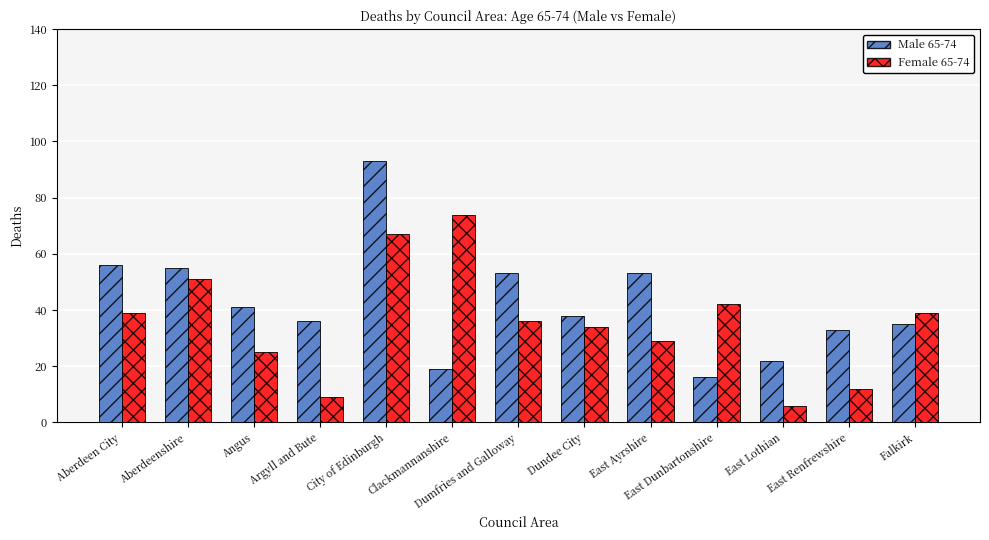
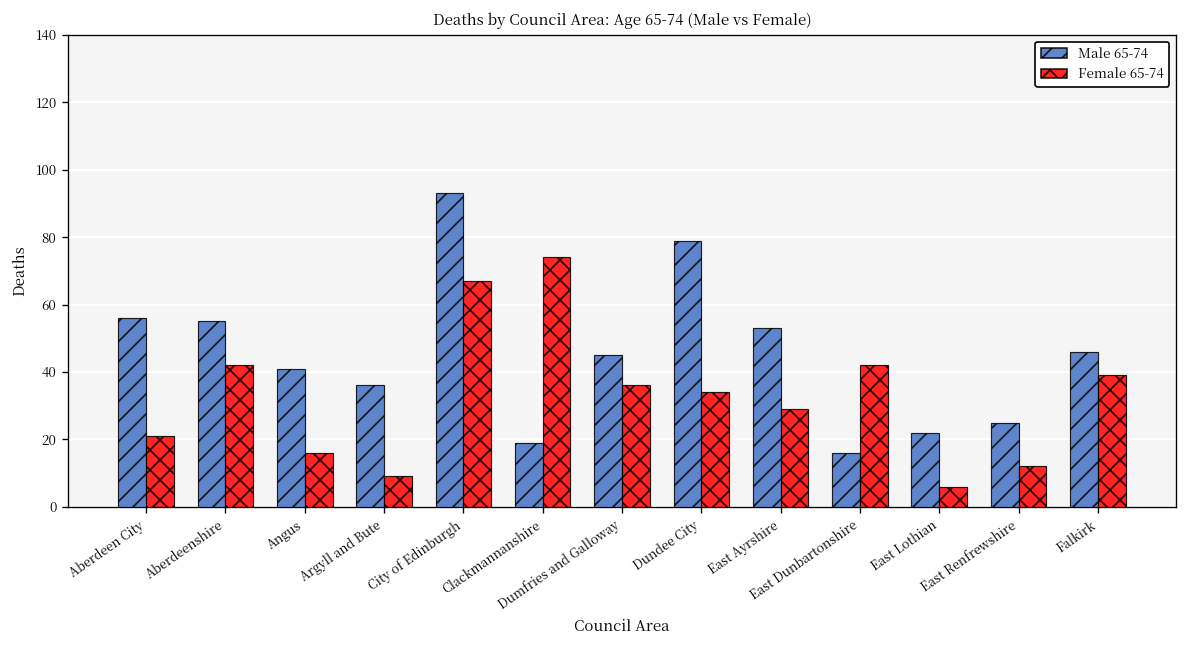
Female 65-74, Aberdeen City: 39 -> 21
Female 65-74, Aberdeenshire: 51 -> 42
Female 65-74, Angus: 25 -> 16
Male 65-74, Dumfries and Galloway: 53 -> 45
Male 65-74, Dundee City: 38 -> 79
Male 65-74, East Renfrewshire: 33 -> 25
Male 65-74, Falkirk: 35 -> 46
